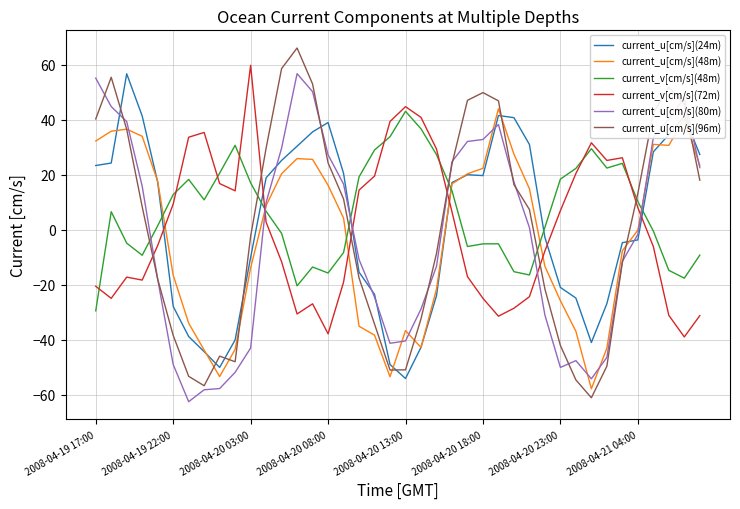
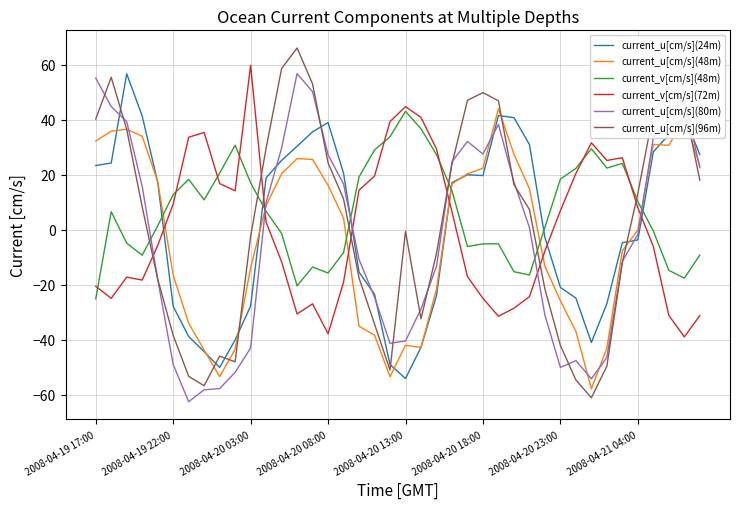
current_v[cm/s](48m), 2008-04-19 17:00: -29 -> -25
current_u[cm/s](24m), 2008-04-20 03:00: -10 -> -28
current_u[cm/s](48m), 2008-04-20 13:00: -37 -> -42
current_u[cm/s](96m), 2008-04-20 13:00: -51 -> -1
current_u[cm/s](80m), 2008-04-20 18:00: 33 -> 28
